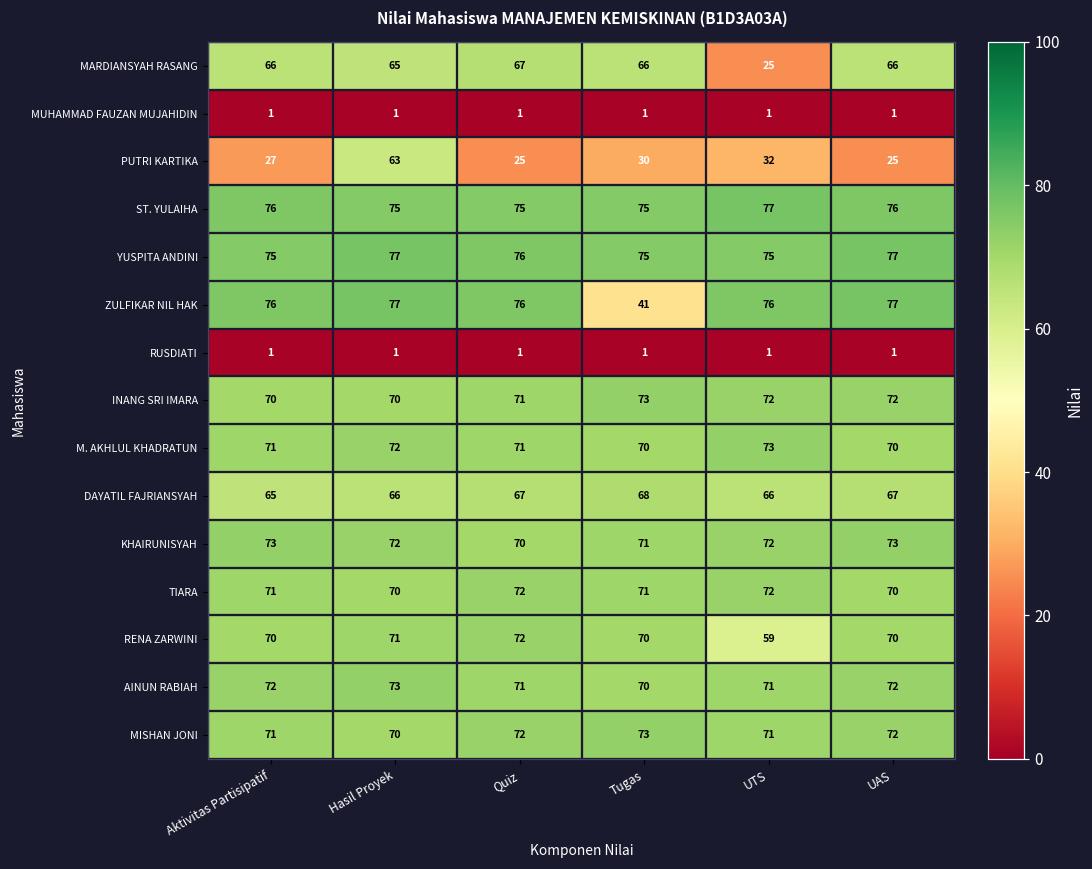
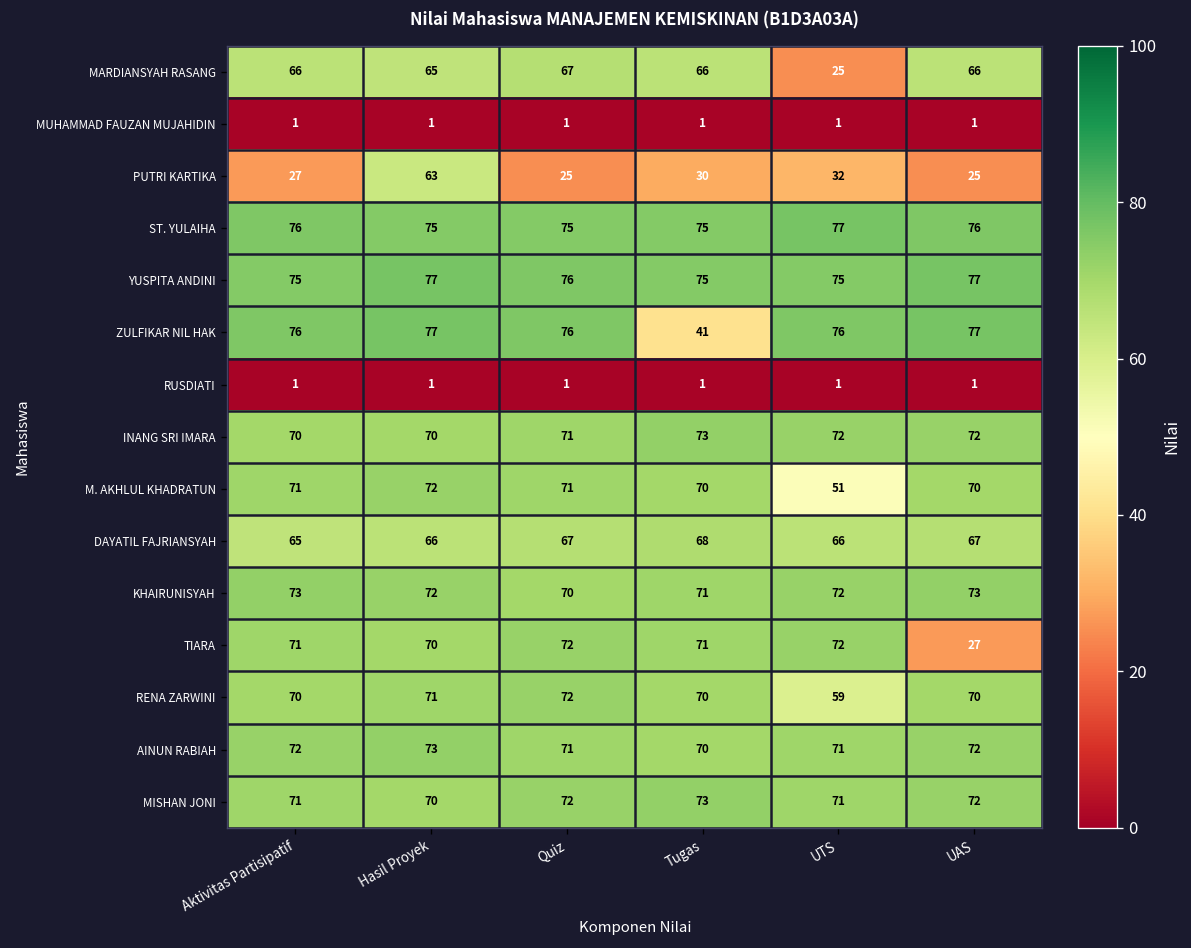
M. AKHLUL KHADRATUN, UTS: 73 -> 51
TIARA, UAS: 70 -> 27
